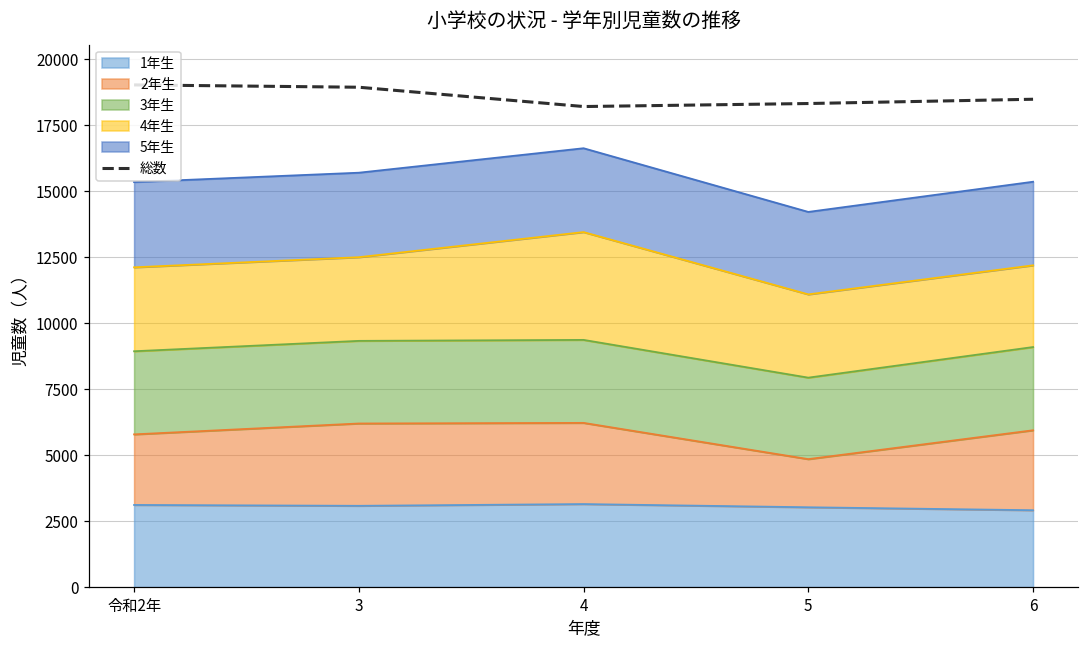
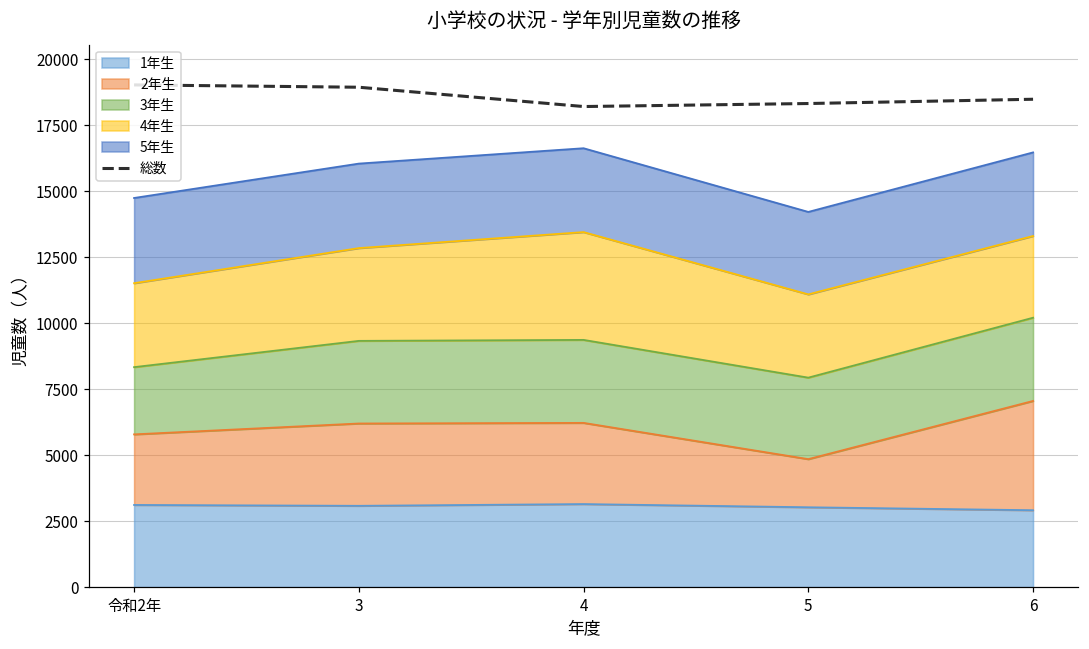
3年生, 令和2年: 3100 -> 2500
4年生, 3: 3200 -> 3500
2年生, 6: 3000 -> 4100
